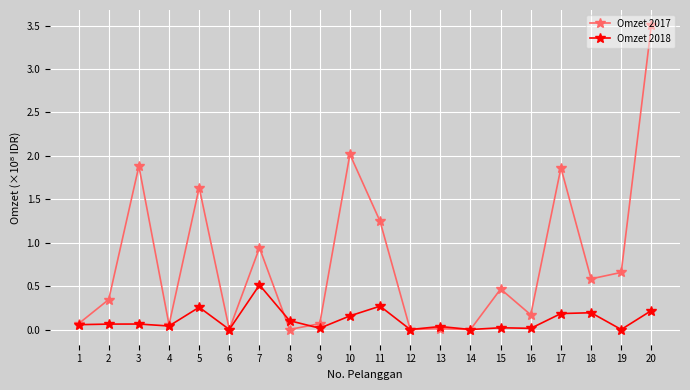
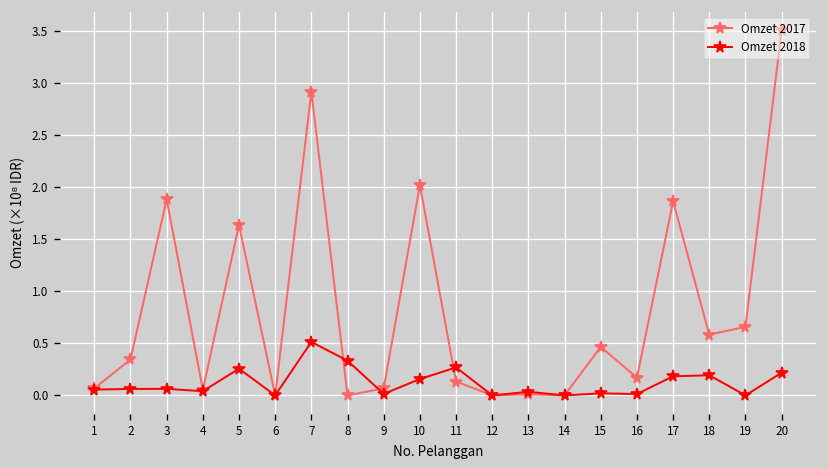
Omzet 2017, 7: 0.9 -> 2.9
Omzet 2018, 8: 0.1 -> 0.3
Omzet 2017, 11: 1.2 -> 0.1
